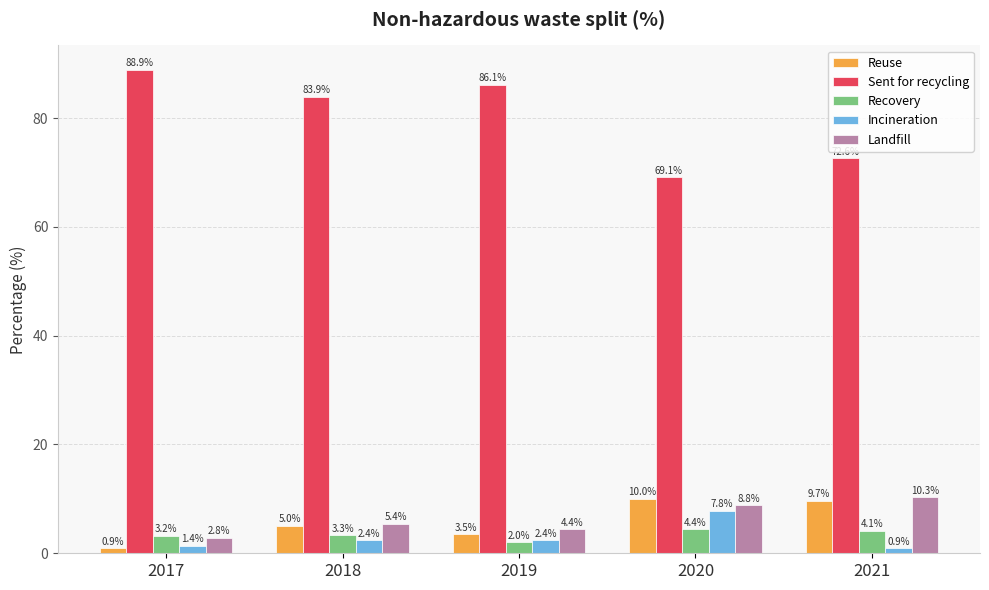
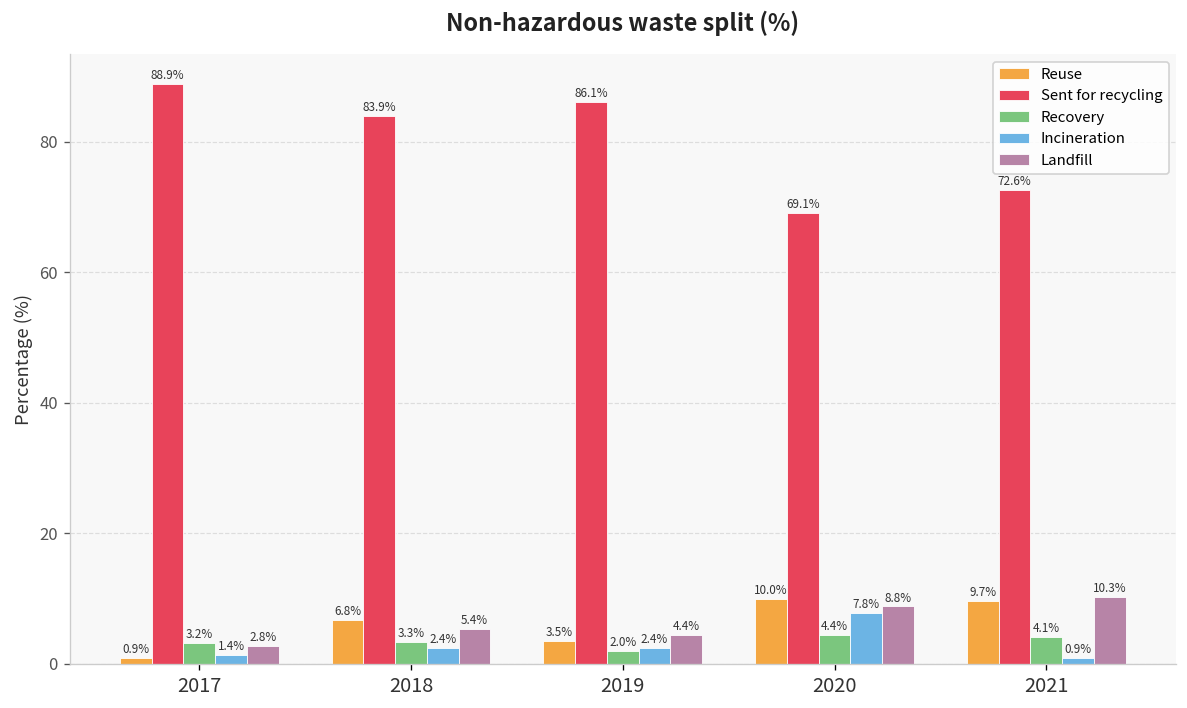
Reuse, 2018: 5.0% -> 6.8%
